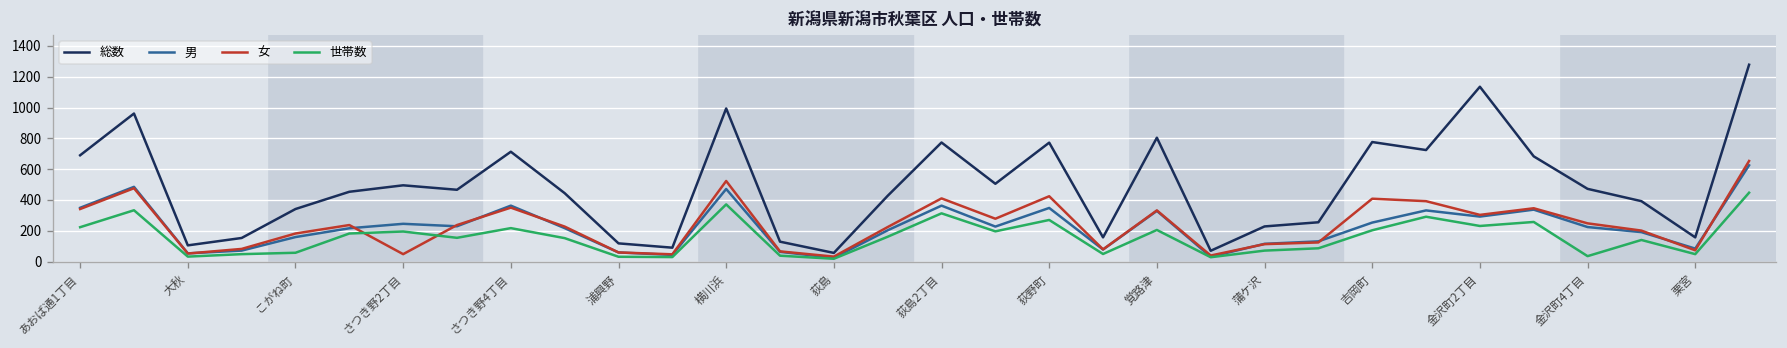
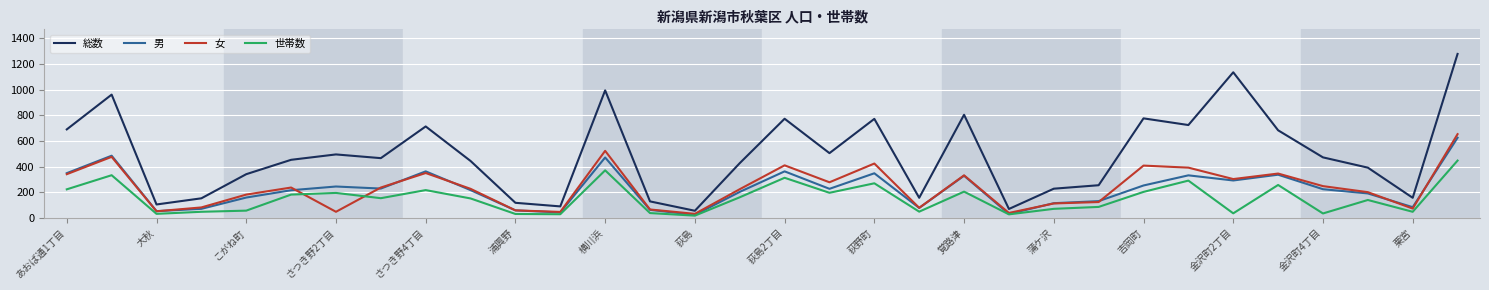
世帯数, 金沢町2丁目: 230 -> 40
